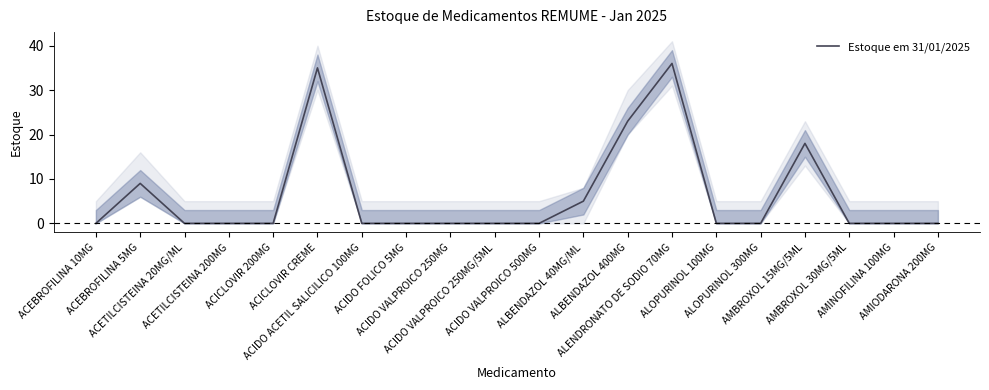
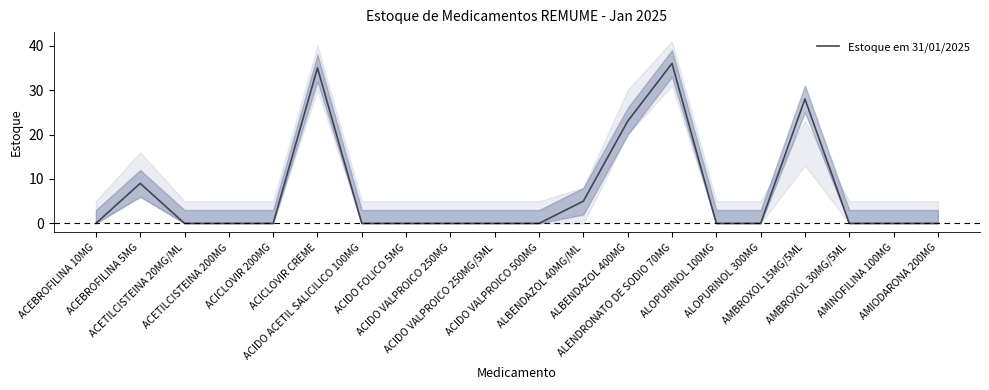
Estoque em 31/01/2025, AMBROXOL 15MG/5ML: 18 -> 28
